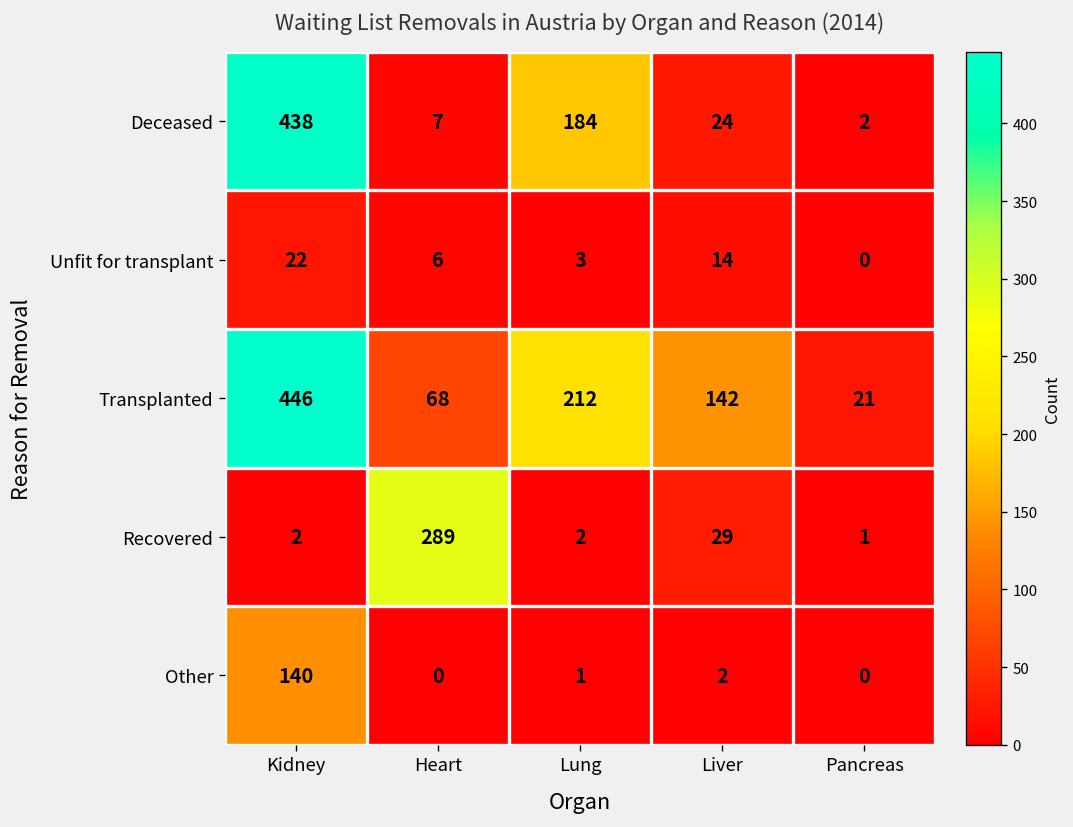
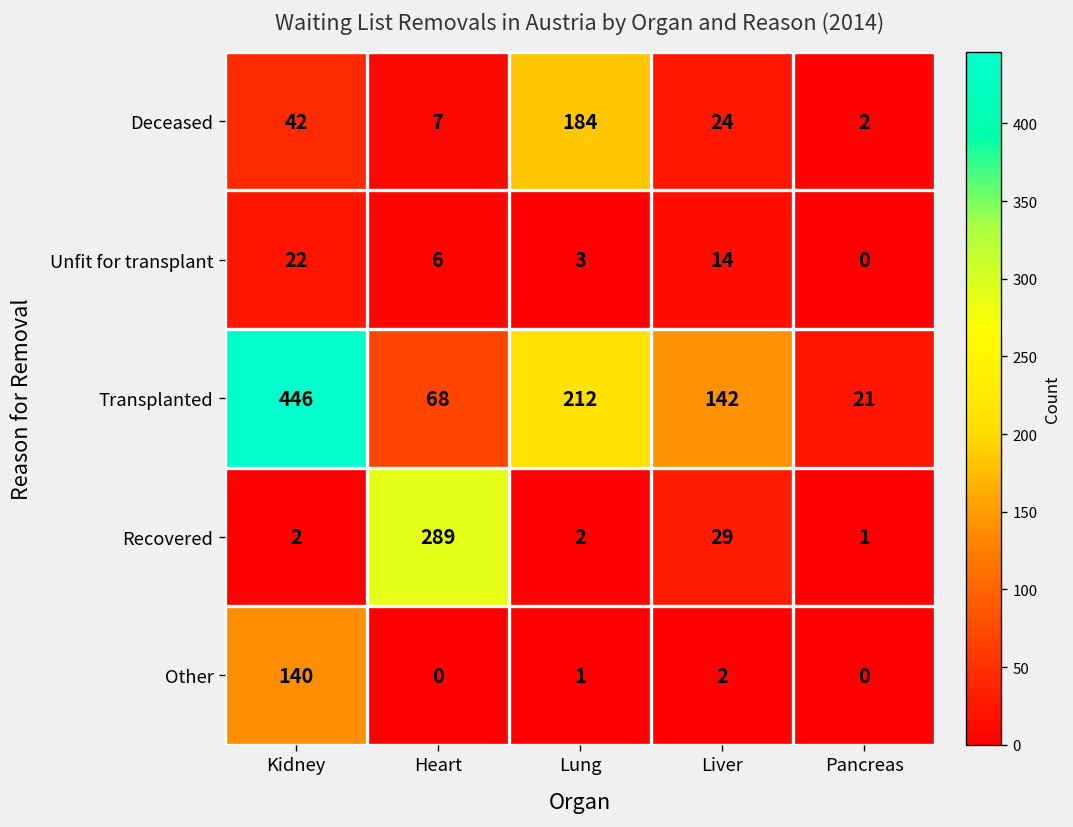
Deceased, Kidney: 438 -> 42
